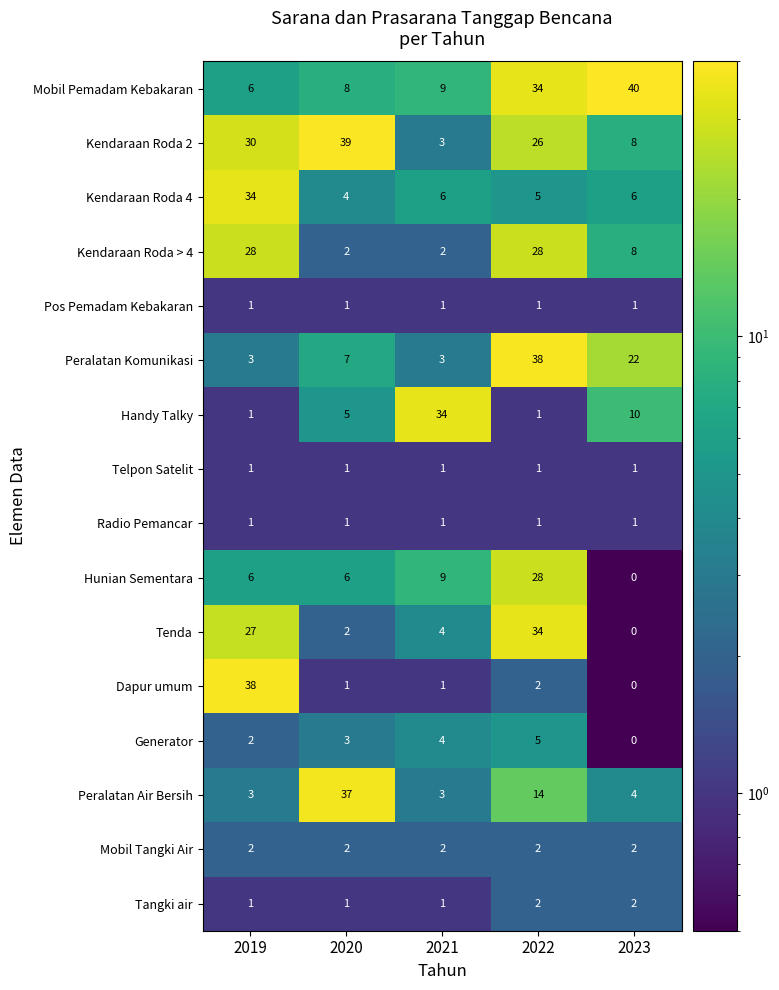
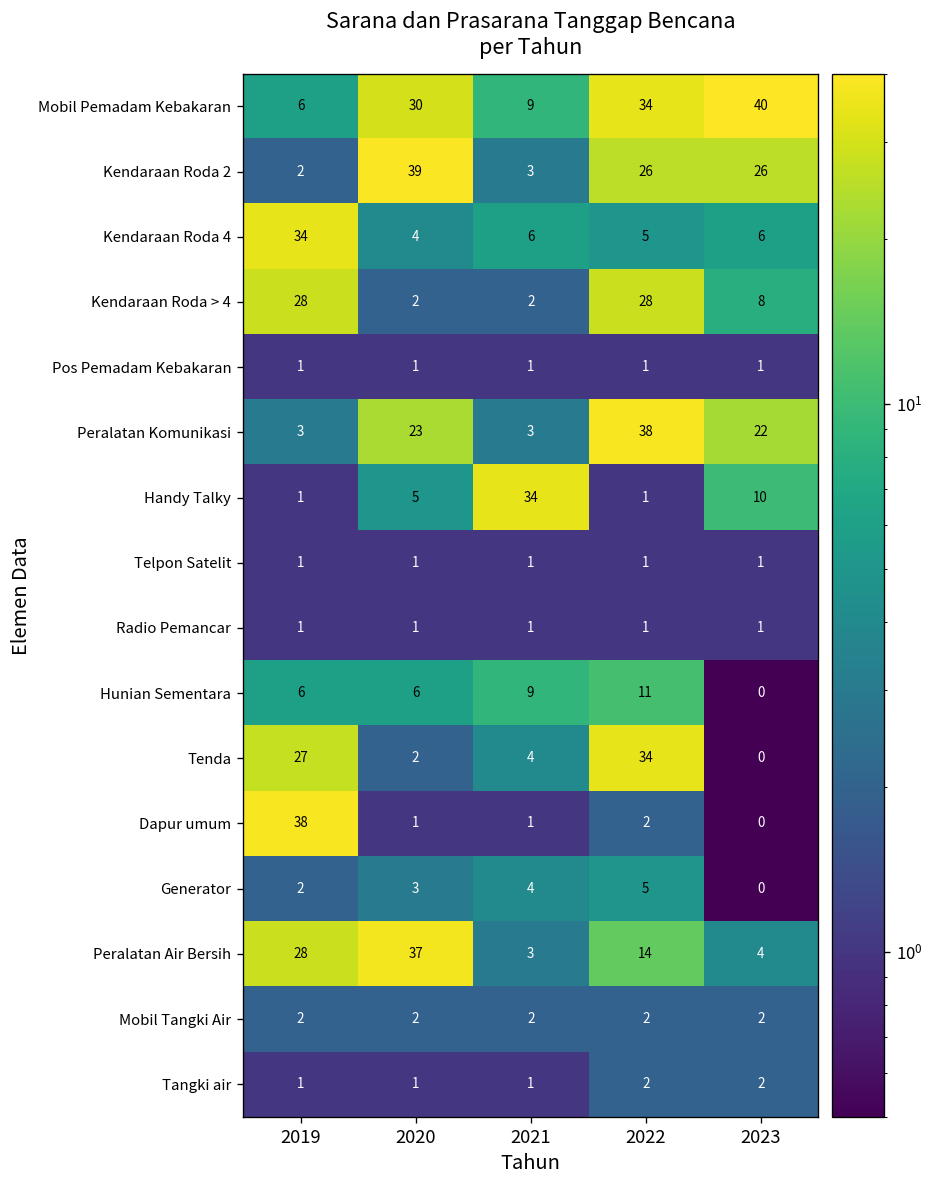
Mobil Pemadam Kebakaran, 2020: 8 -> 30
Kendaraan Roda 2, 2019: 30 -> 2
Kendaraan Roda 2, 2023: 8 -> 26
Peralatan Komunikasi, 2020: 7 -> 23
Hunian Sementara, 2022: 28 -> 11
Peralatan Air Bersih, 2019: 3 -> 28
